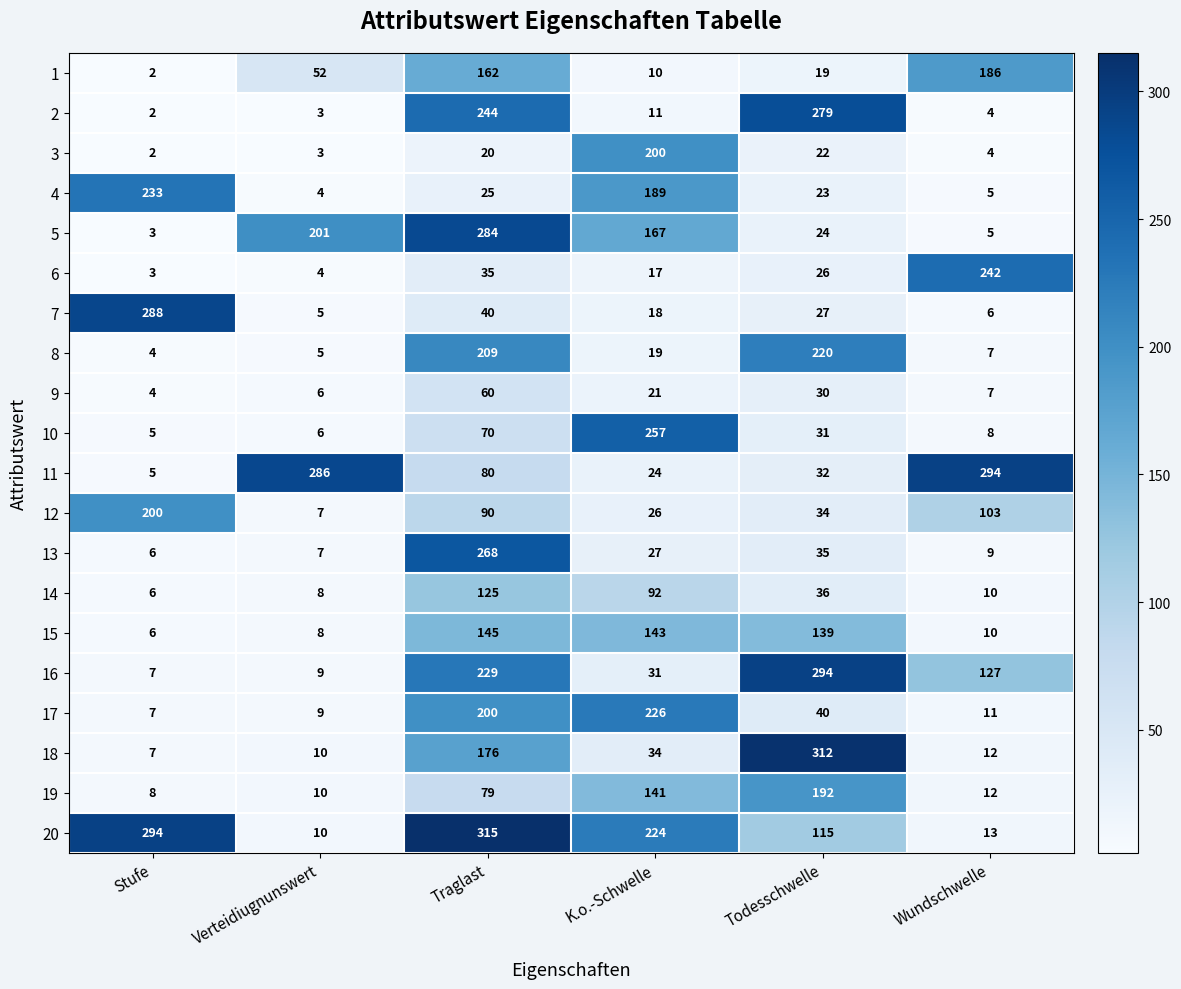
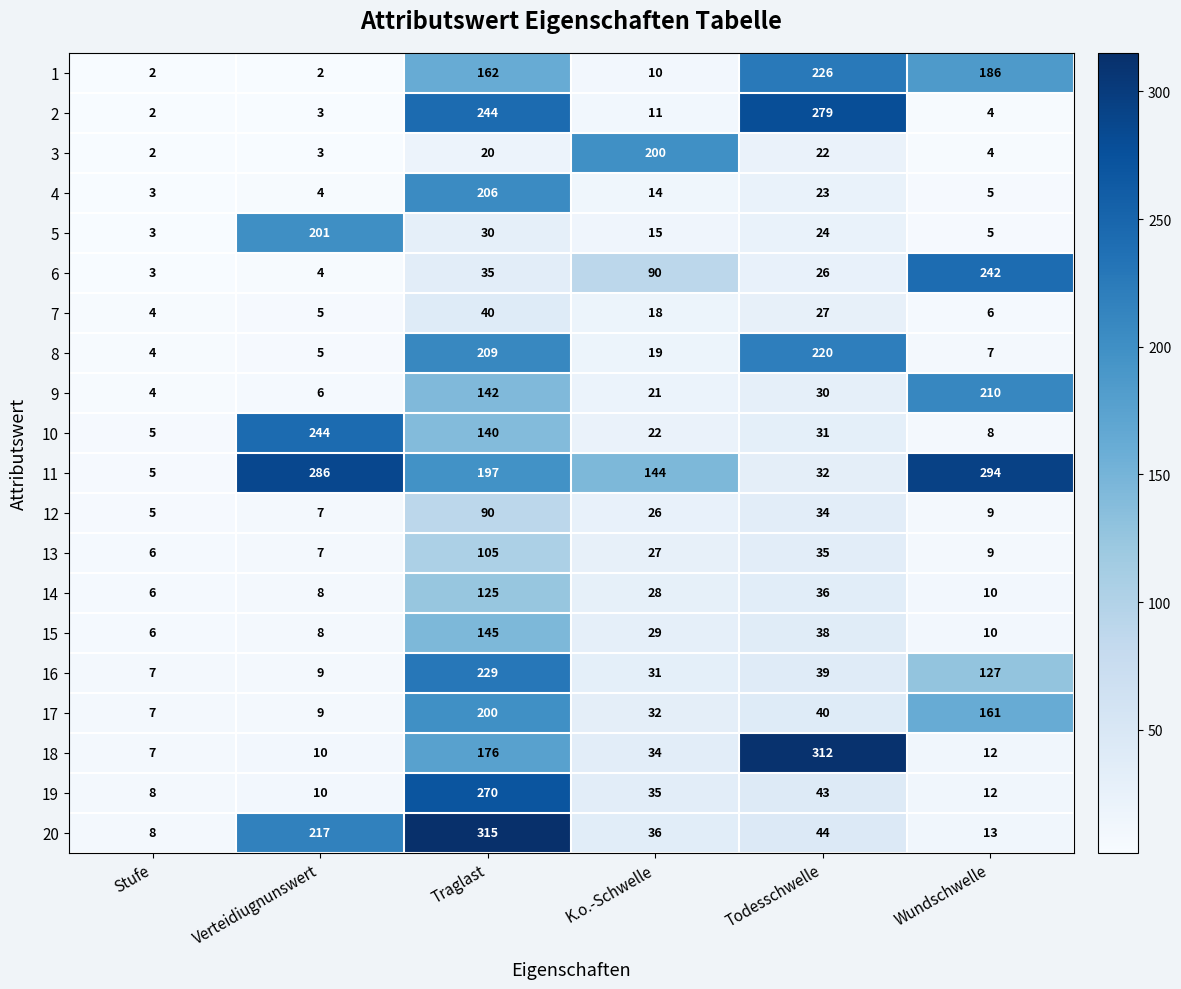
1, Verteidiugnunswert: 52 -> 2
1, Todesschwelle: 19 -> 226
4, Stufe: 233 -> 3
4, Traglast: 25 -> 206
4, K.o.-Schwelle: 189 -> 14
5, Traglast: 284 -> 30
5, K.o.-Schwelle: 167 -> 15
6, K.o.-Schwelle: 17 -> 90
7, Stufe: 288 -> 4
9, Traglast: 60 -> 142
9, Wundschwelle: 7 -> 210
10, Verteidiugnunswert: 6 -> 244
10, Traglast: 70 -> 140
10, K.o.-Schwelle: 257 -> 22
11, Traglast: 80 -> 197
11, K.o.-Schwelle: 24 -> 144
12, Stufe: 200 -> 5
12, Wundschwelle: 103 -> 9
13, Traglast: 268 -> 105
14, K.o.-Schwelle: 92 -> 28
15, K.o.-Schwelle: 143 -> 29
15, Todesschwelle: 139 -> 38
16, Todesschwelle: 294 -> 39
17, K.o.-Schwelle: 226 -> 32
17, Wundschwelle: 11 -> 161
19, Traglast: 79 -> 270
19, K.o.-Schwelle: 141 -> 35
19, Todesschwelle: 192 -> 43
20, Stufe: 294 -> 8
20, Verteidiugnunswert: 10 -> 217
20, K.o.-Schwelle: 224 -> 36
20, Todesschwelle: 115 -> 44
